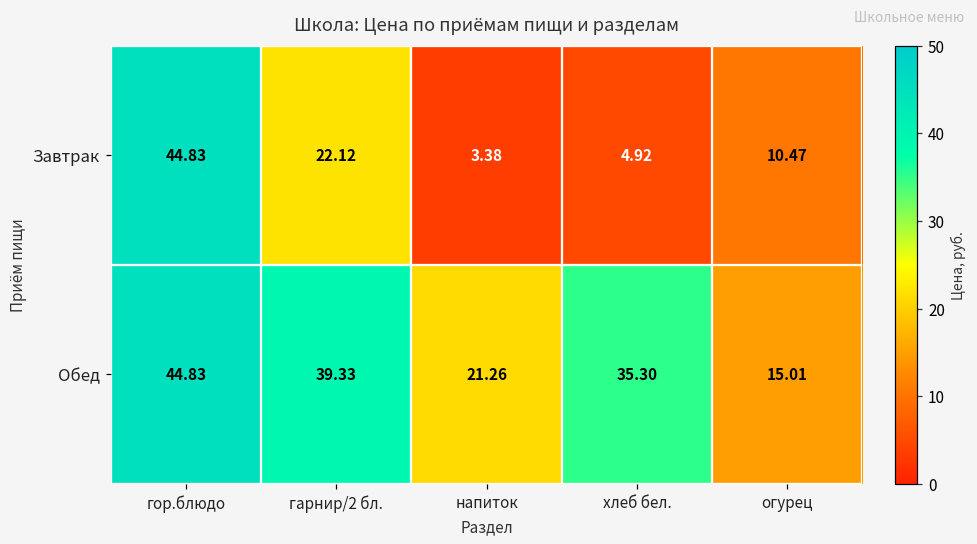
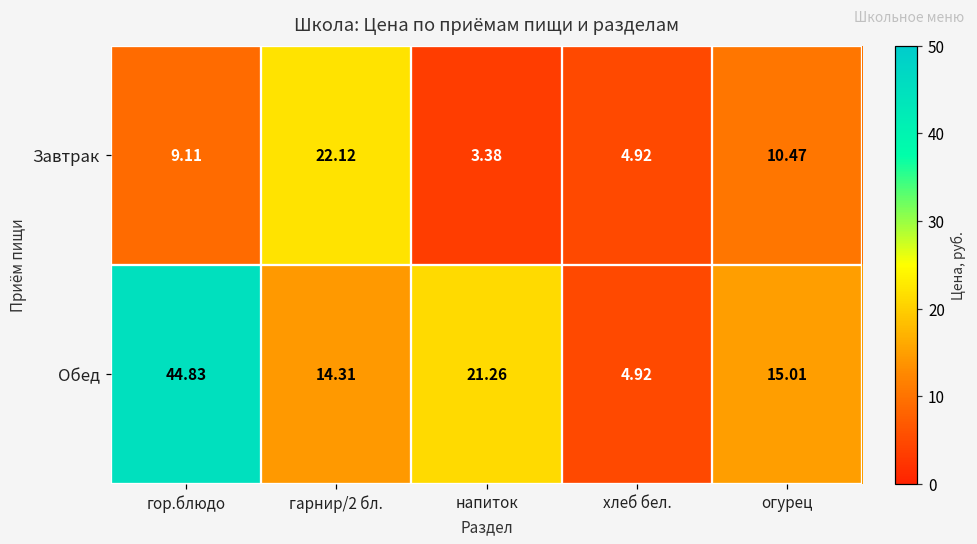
Завтрак, гор.блюдо: 44.83 -> 9.11
Обед, гарнир/2 бл.: 39.33 -> 14.31
Обед, хлеб бел.: 35.30 -> 4.92
